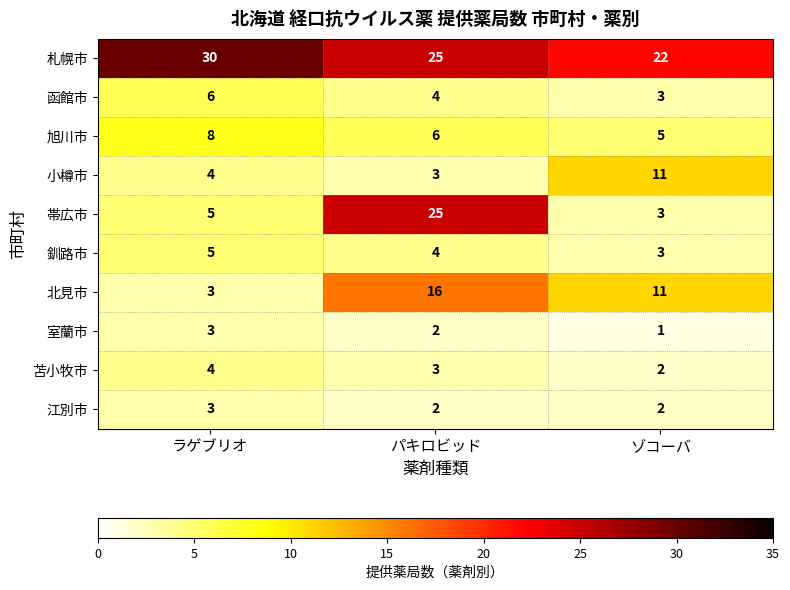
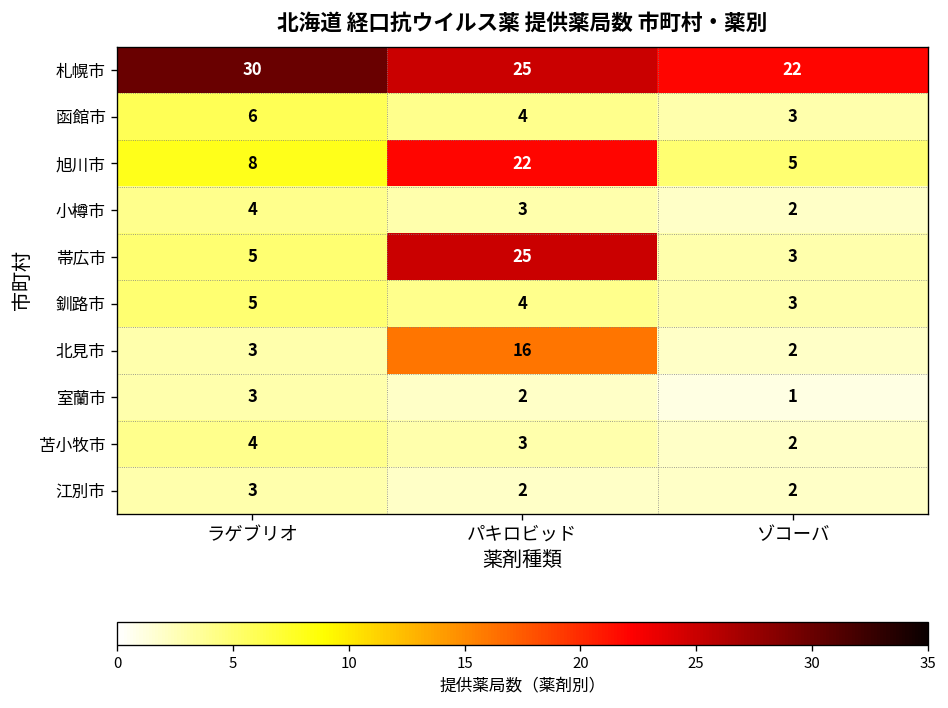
旭川市, パキロビッド: 6 -> 22
小樽市, ゾコーバ: 11 -> 2
北見市, ゾコーバ: 11 -> 2
